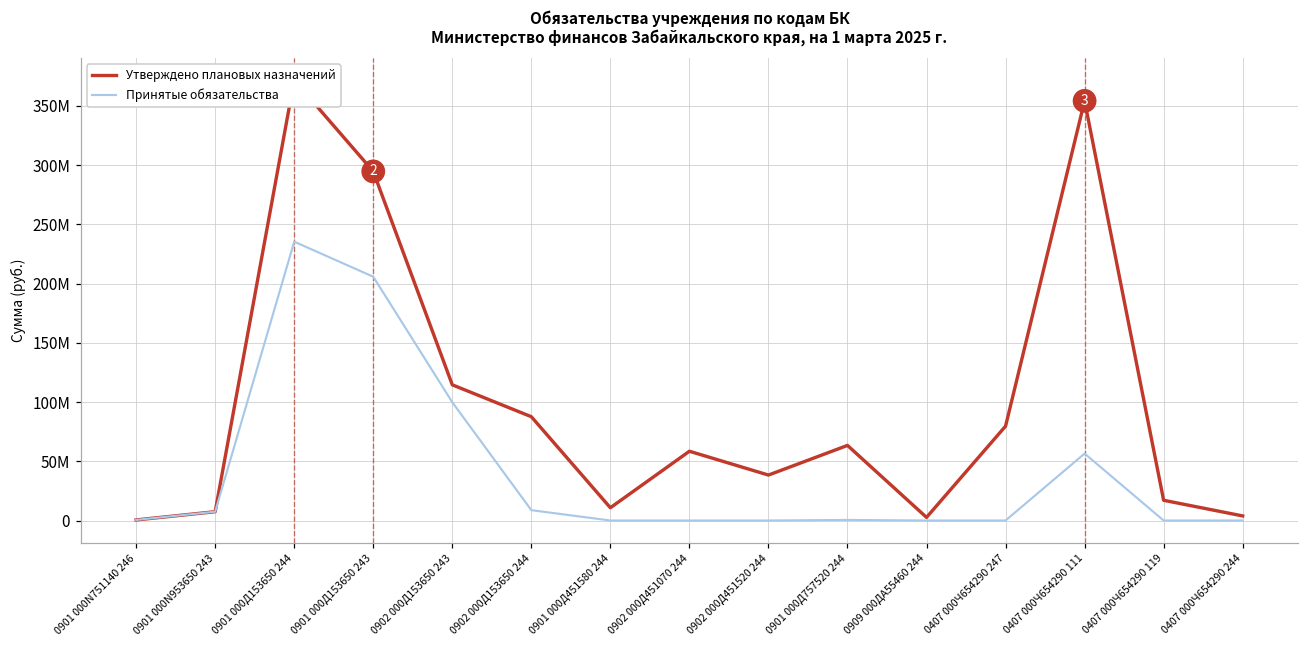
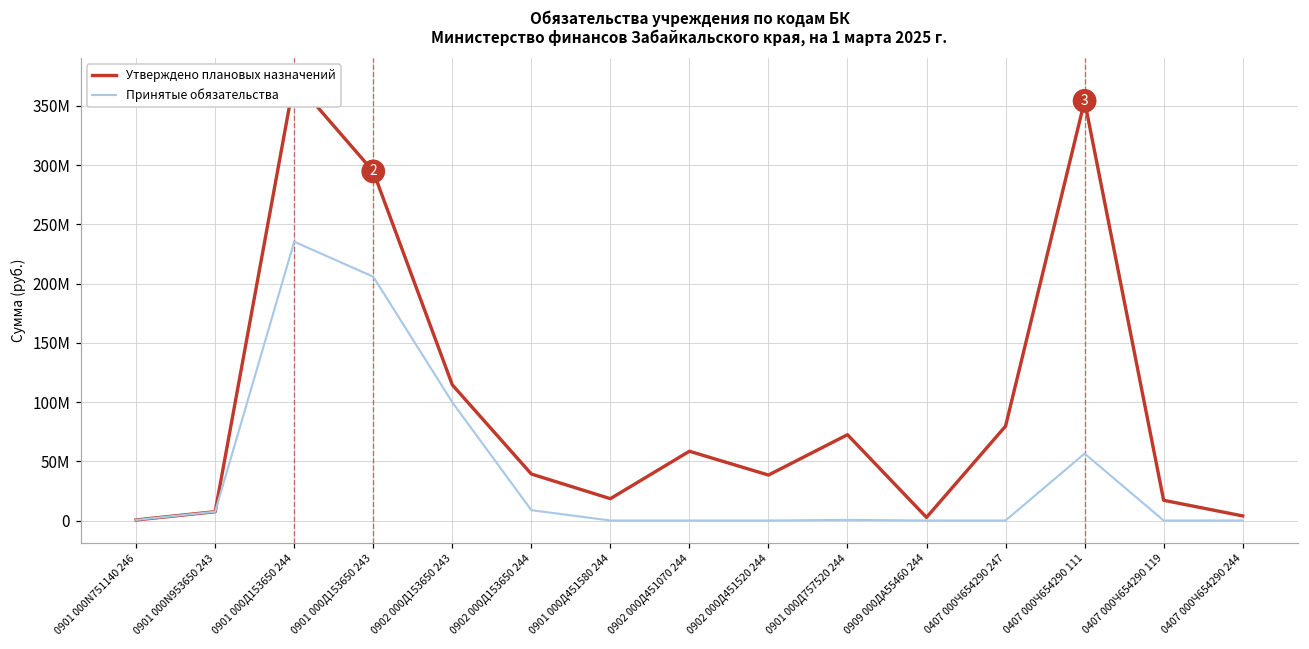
Утверждено плановых назначений, 0902 000Д153650 244: 88000000 -> 39000000
Утверждено плановых назначений, 0901 000Д451580 244: 11000000 -> 18000000
Утверждено плановых назначений, 0901 000Д757520 244: 63000000 -> 72000000
